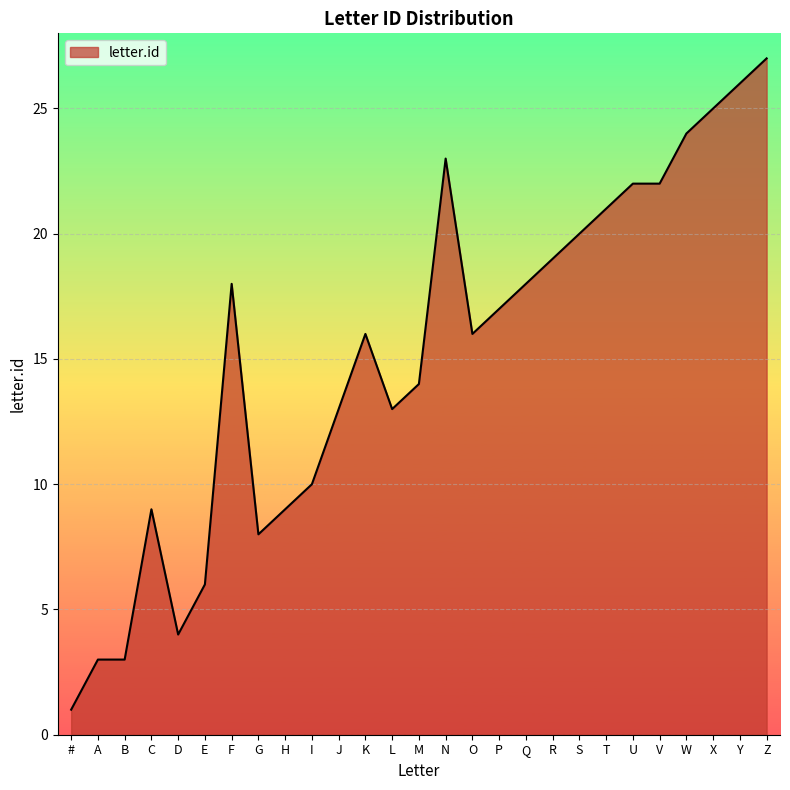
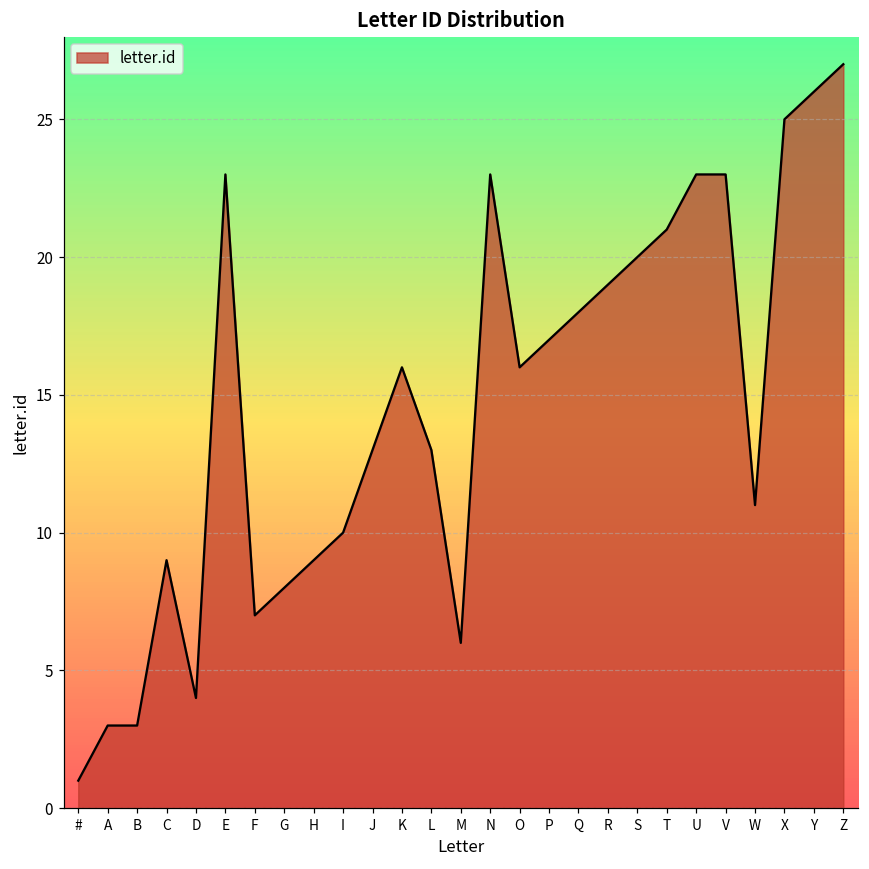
E: 6 -> 23
F: 18 -> 7
M: 14 -> 6
U: 22 -> 23
V: 22 -> 23
W: 24 -> 11
